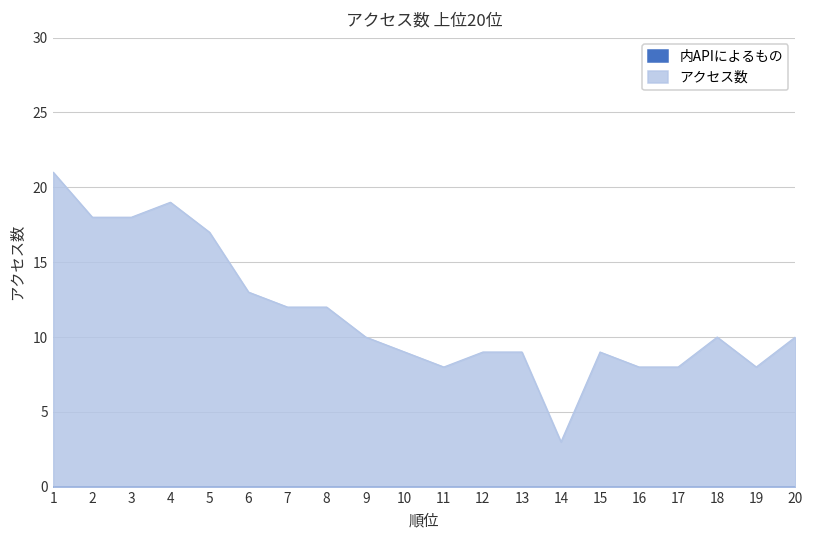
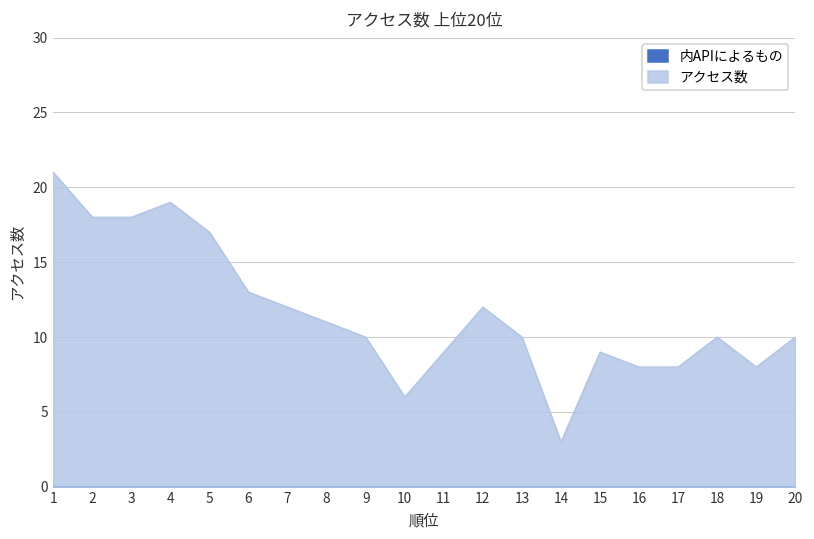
アクセス数, 8: 12 -> 11
アクセス数, 10: 9 -> 6
アクセス数, 11: 8 -> 9
アクセス数, 12: 9 -> 12
アクセス数, 13: 9 -> 10
